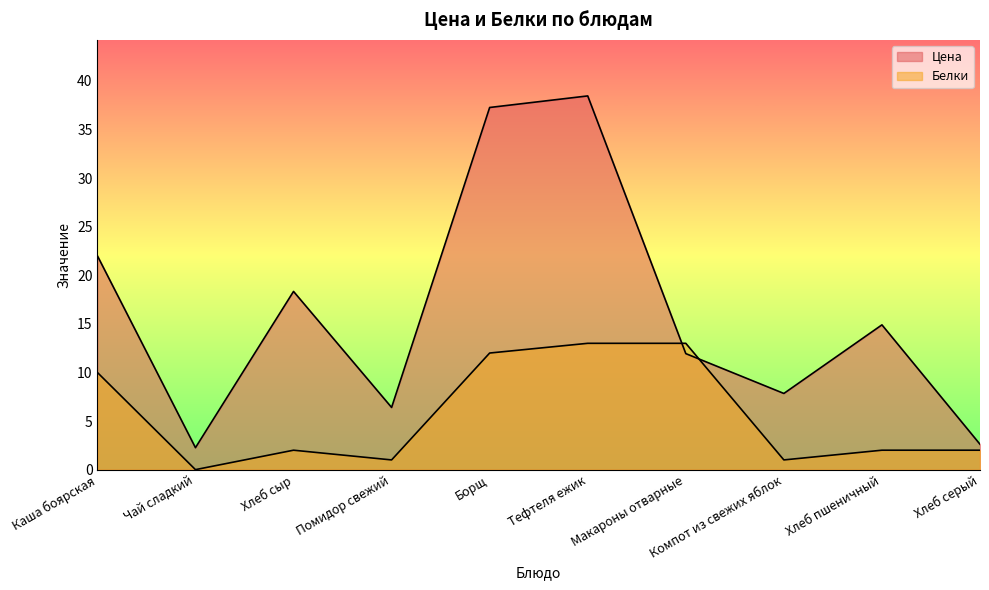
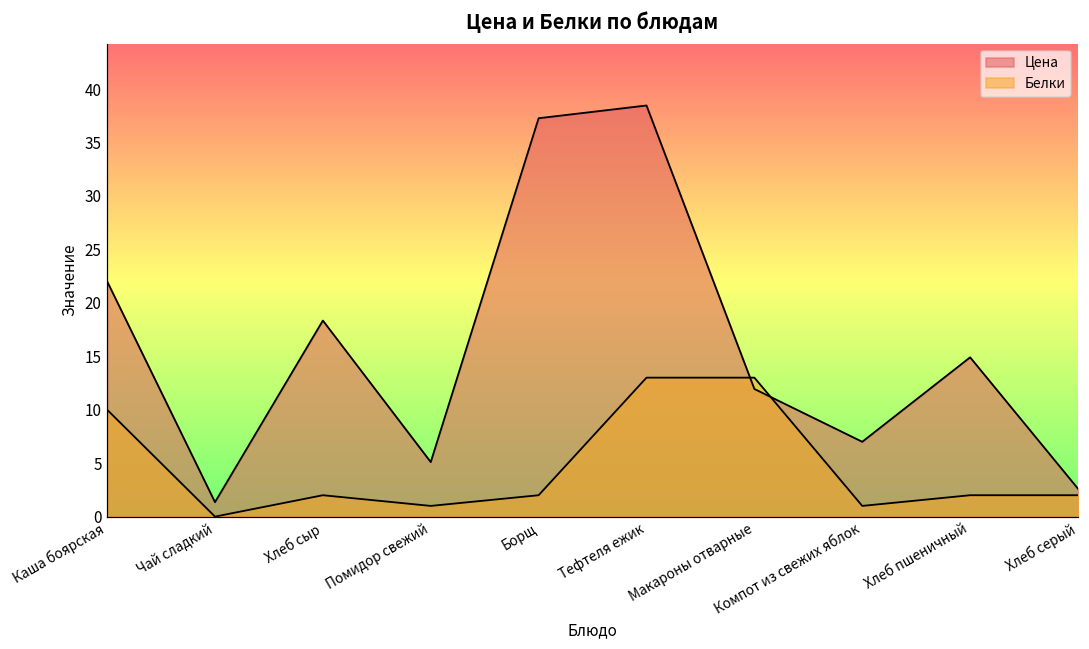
Цена, Чай сладкий: 2 -> 1
Цена, Помидор свежий: 6 -> 5
Белки, Борщ: 12 -> 2
Цена, Компот из свежих яблок: 8 -> 7
